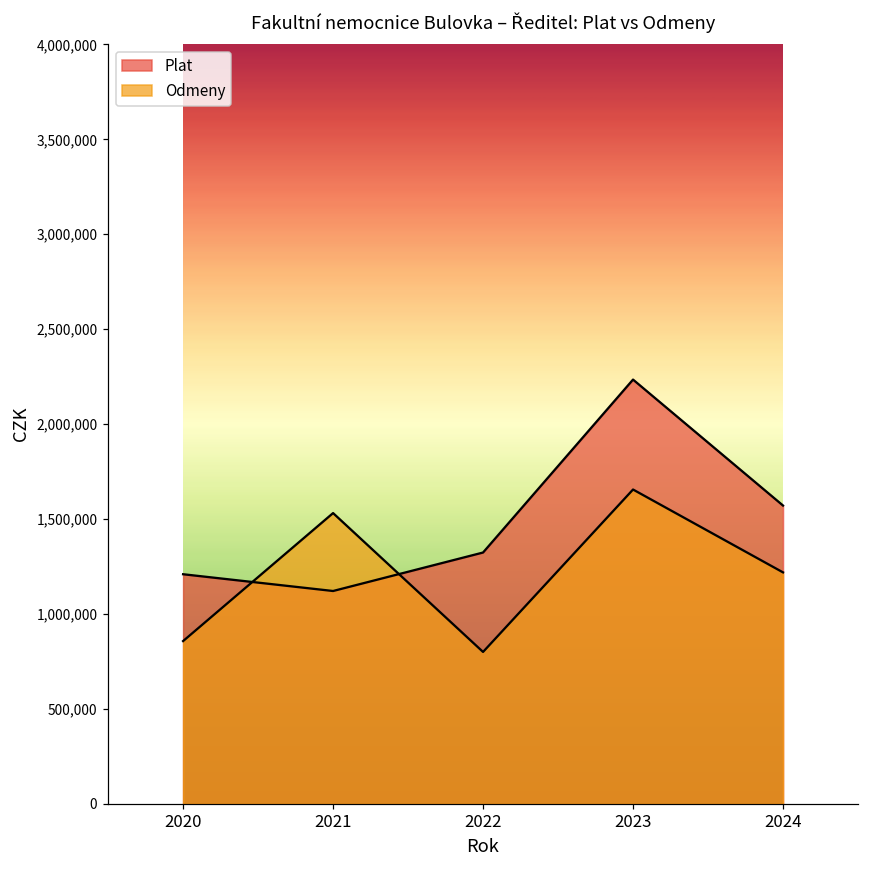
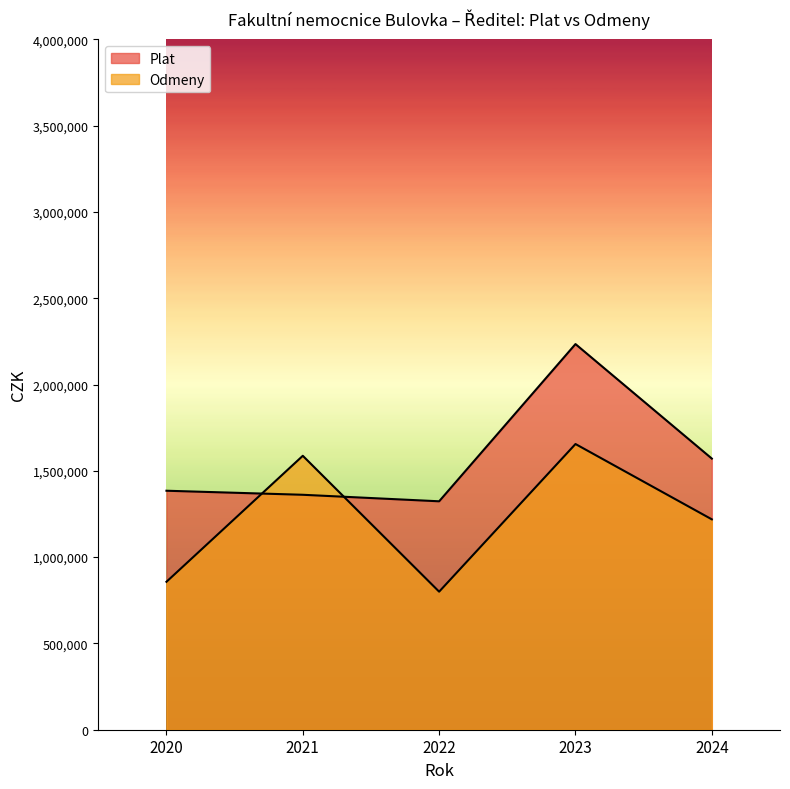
Plat, 2020: 1,210,000 -> 1,380,000
Plat, 2021: 1,120,000 -> 1,360,000
Odmeny, 2021: 1,530,000 -> 1,590,000
